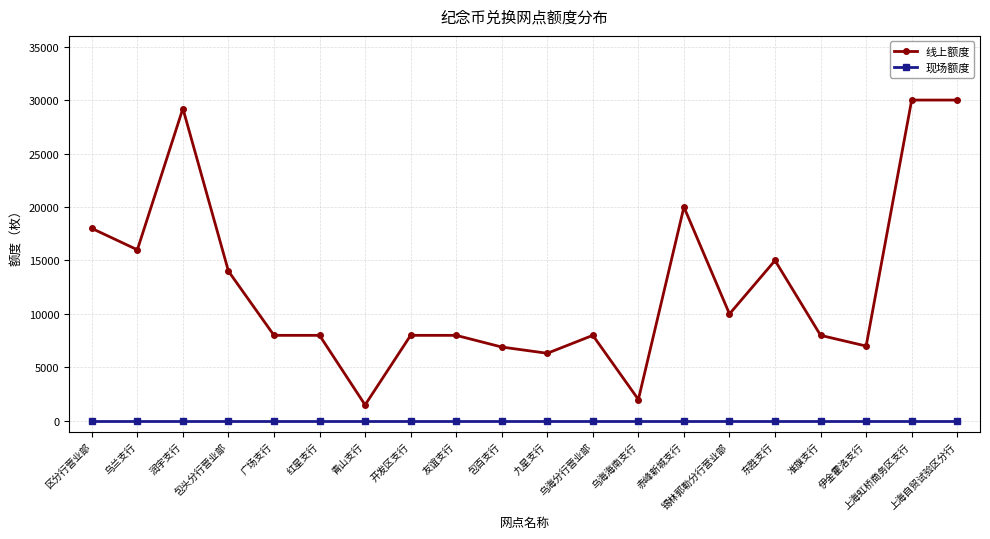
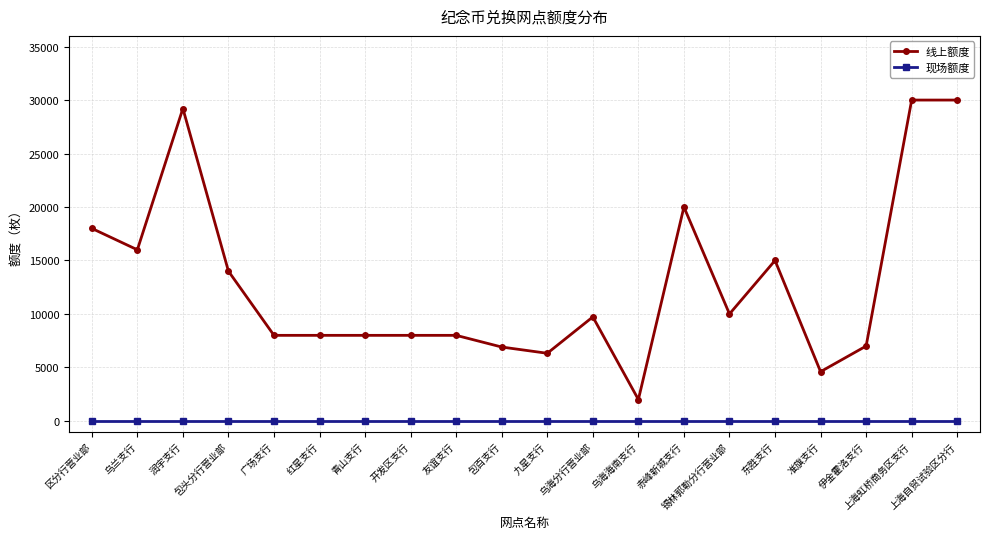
线上额度, 青山支行: 1500 -> 8000
线上额度, 乌海分行营业部: 8000 -> 9700
线上额度, 准旗支行: 8000 -> 4600
